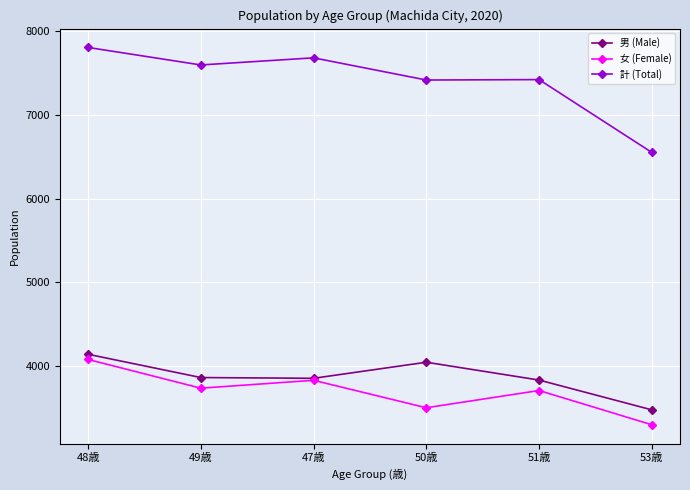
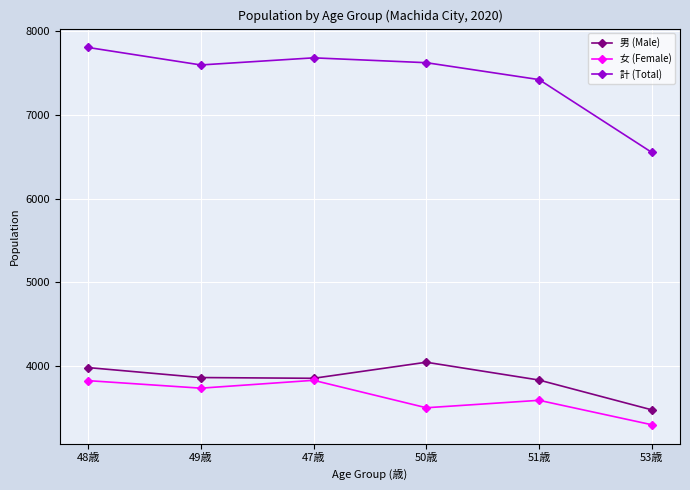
男 (Male), 48歳: 4100 -> 4000
女 (Female), 48歳: 4100 -> 3800
計 (Total), 50歳: 7400 -> 7600
女 (Female), 51歳: 3700 -> 3600
